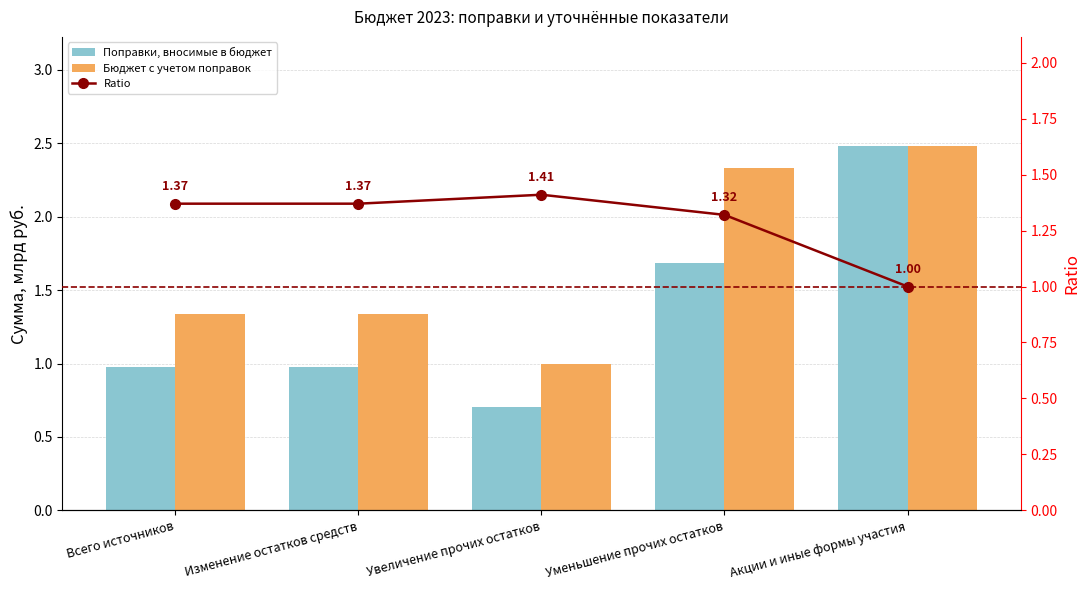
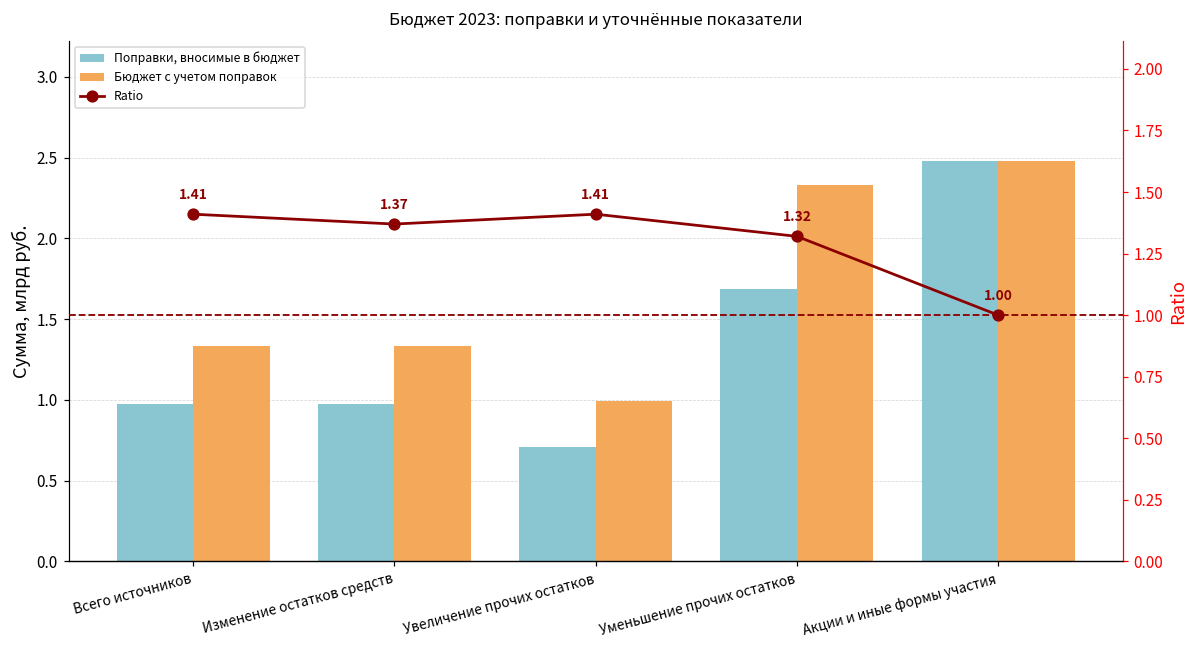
Ratio, Всего источников: 1.37 -> 1.41
